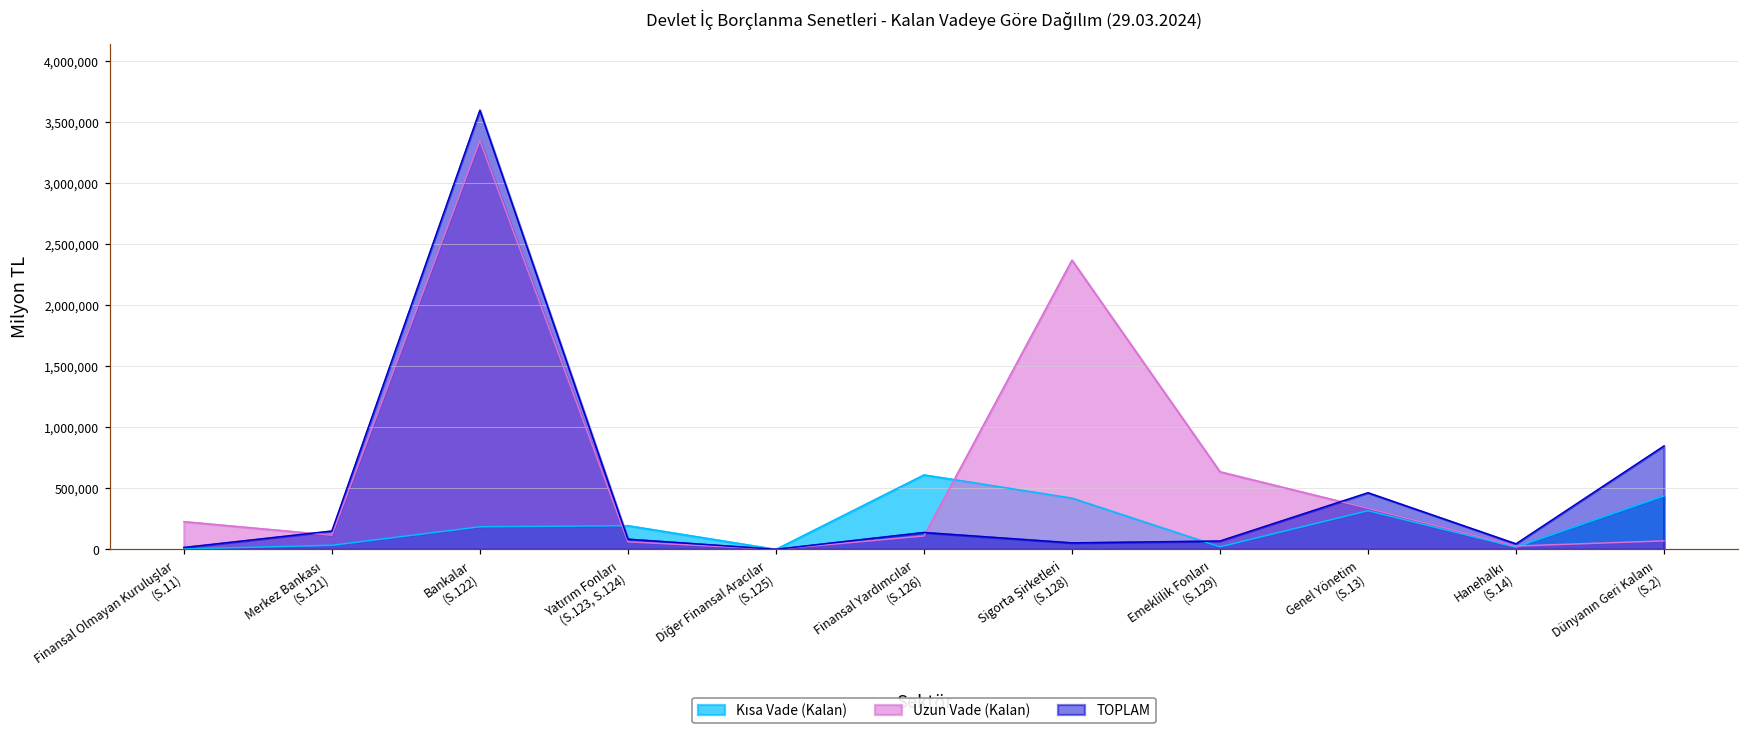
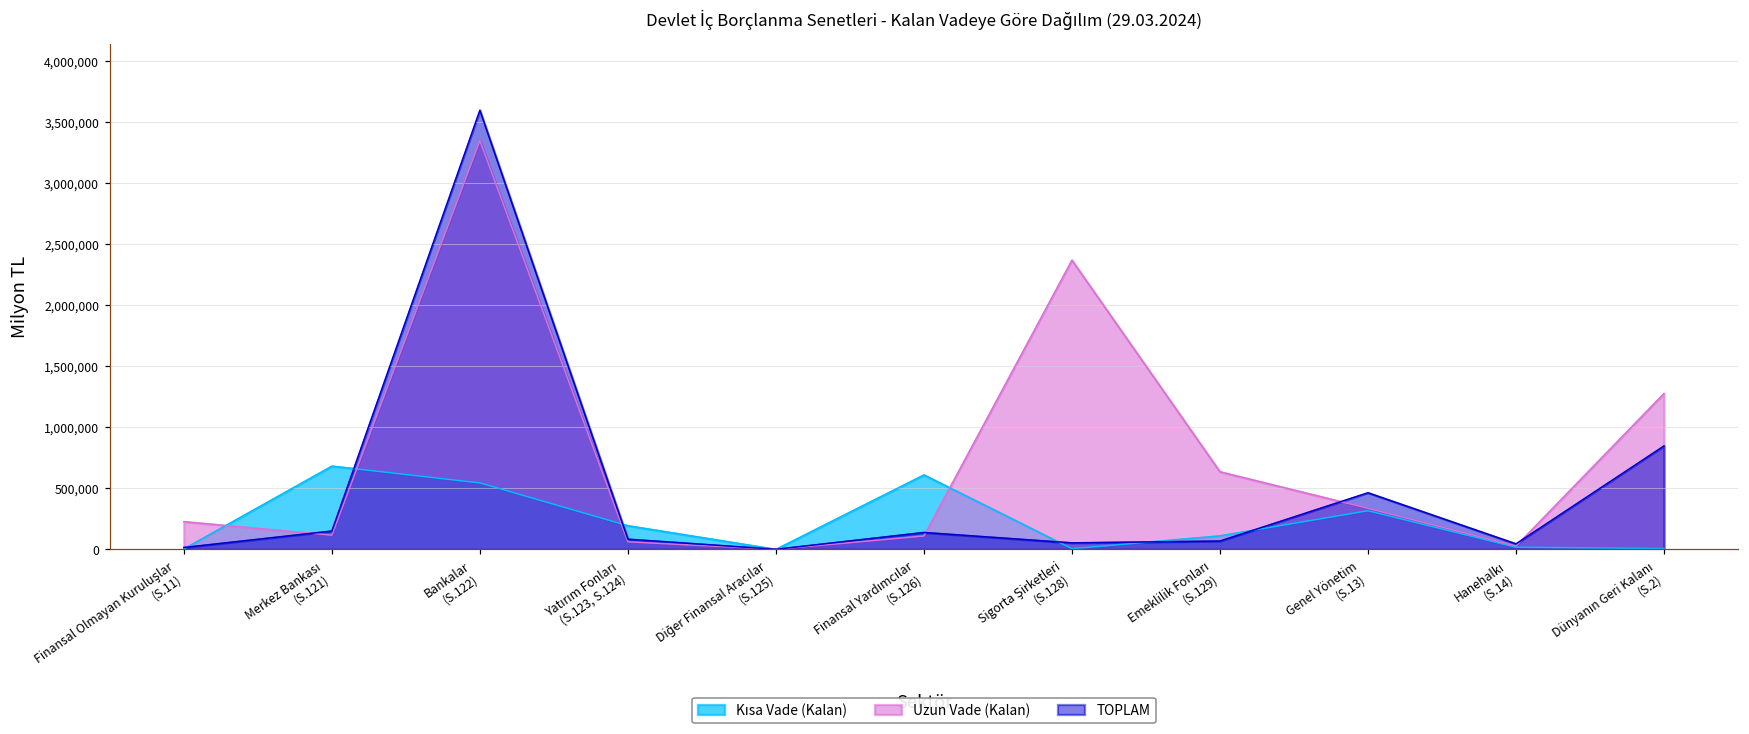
Kısa Vade (Kalan), Merkez Bankası (S.121): 30,000 -> 680,000
Kısa Vade (Kalan), Bankalar (S.122): 190,000 -> 540,000
Kısa Vade (Kalan), Sigorta Şirketleri (S.128): 420,000 -> 10,000
Kısa Vade (Kalan), Emeklilik Fonları (S.129): 20,000 -> 110,000
Kısa Vade (Kalan), Dünyanın Geri Kalanı (S.2): 440,000 -> 10,000
Uzun Vade (Kalan), Dünyanın Geri Kalanı (S.2): 70,000 -> 1,280,000
